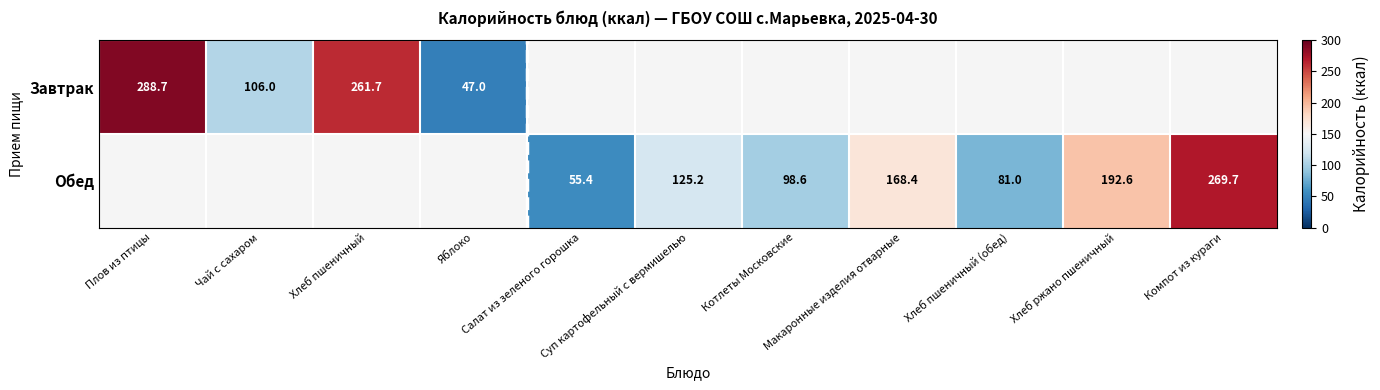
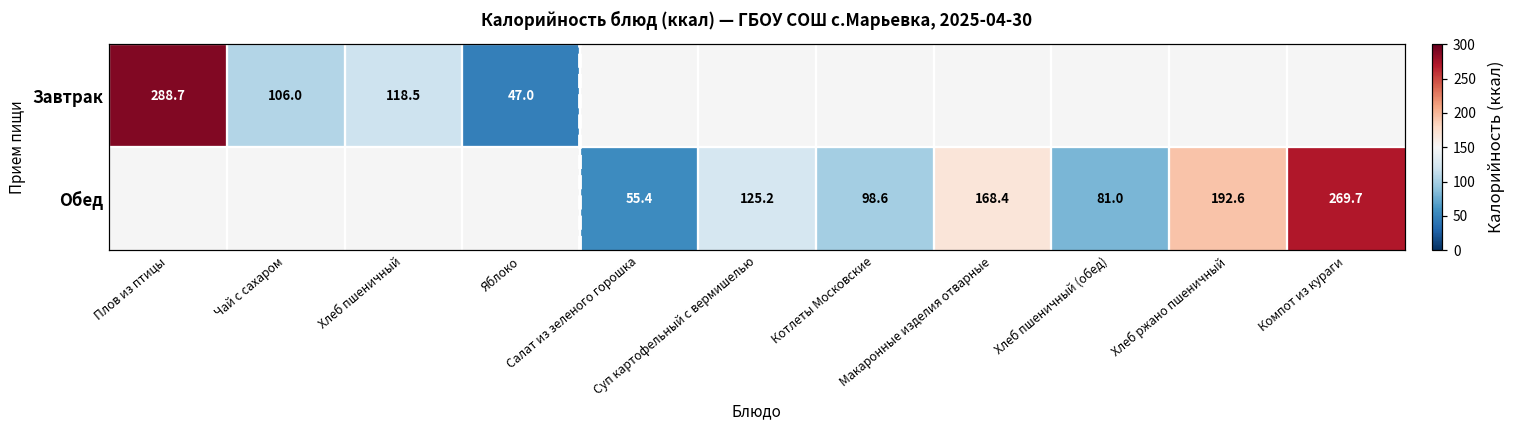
Завтрак, Хлеб пшеничный: 261.7 -> 118.5
